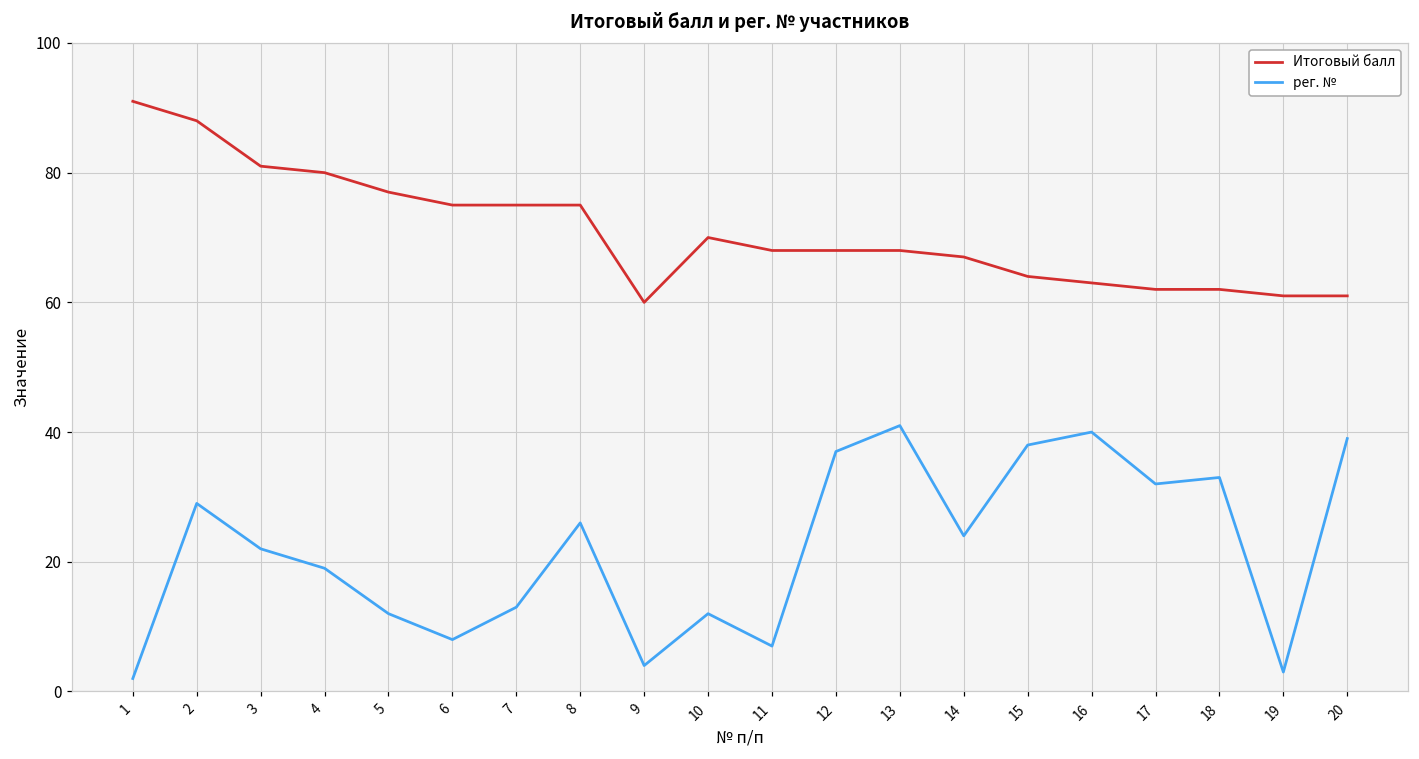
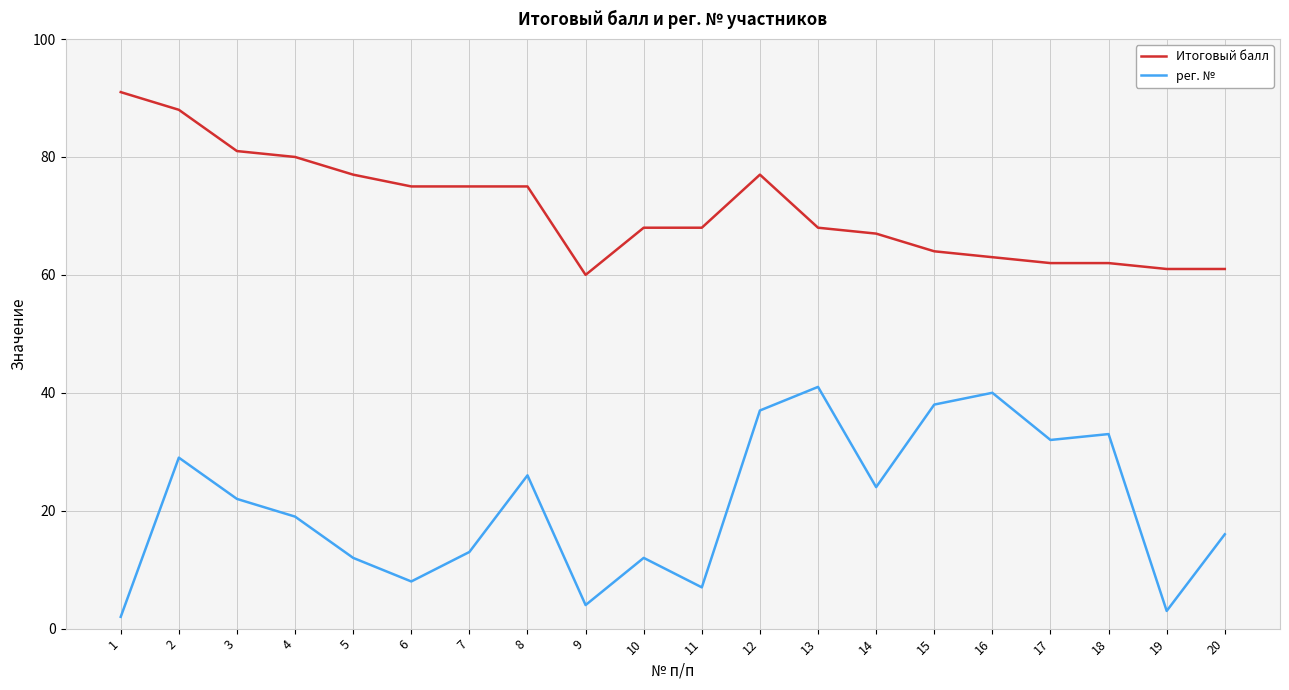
Итоговый балл, 10: 70 -> 68
Итоговый балл, 12: 68 -> 77
рег. №, 20: 39 -> 16
